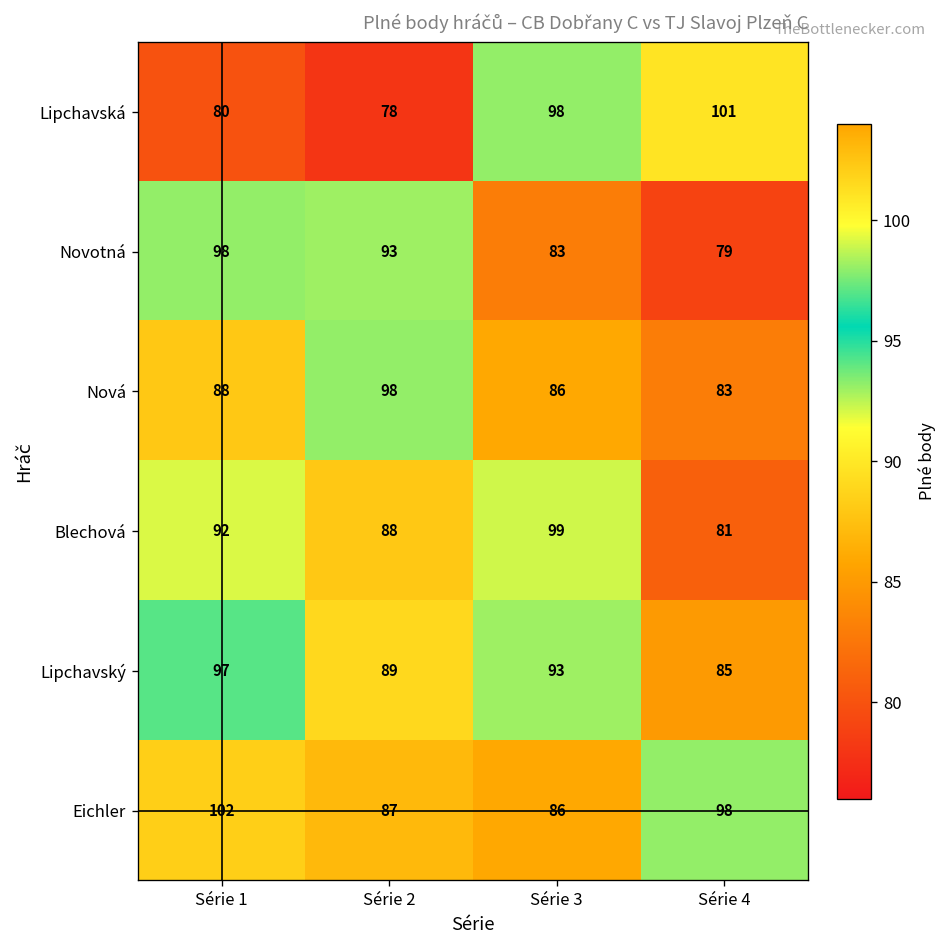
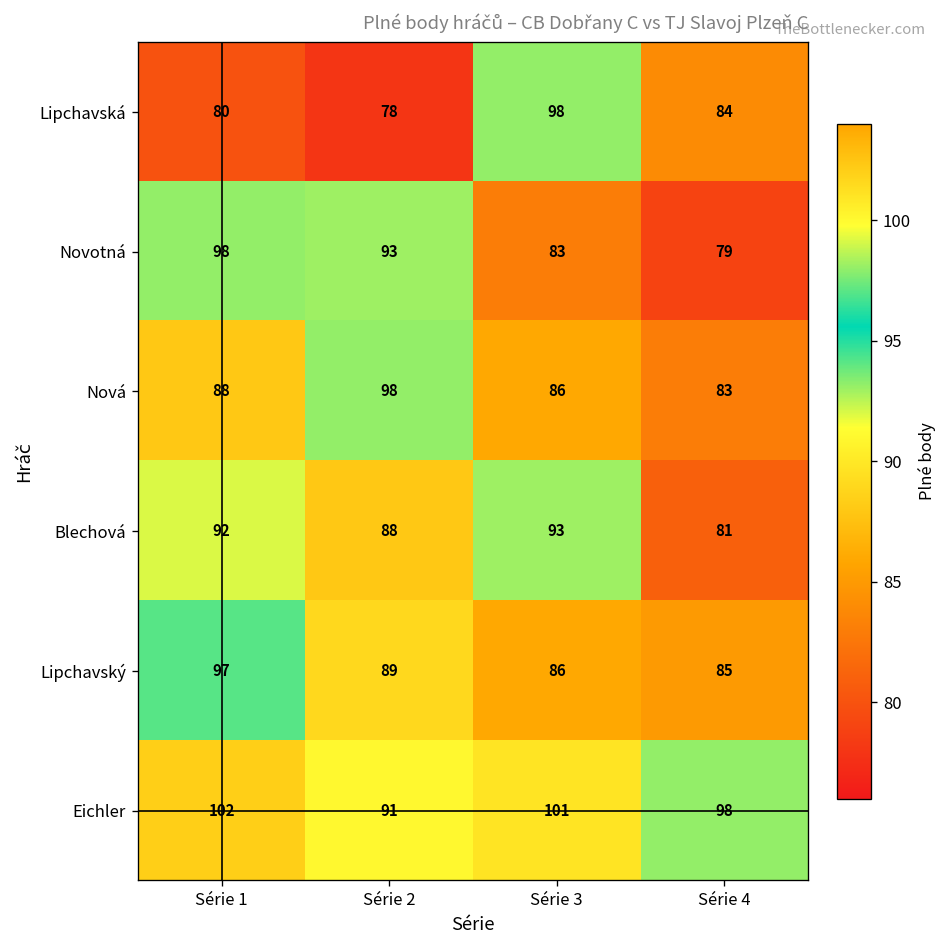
Lipchavská, Série 4: 101 -> 84
Blechová, Série 3: 99 -> 93
Lipchavský, Série 3: 93 -> 86
Eichler, Série 2: 87 -> 91
Eichler, Série 3: 86 -> 101
